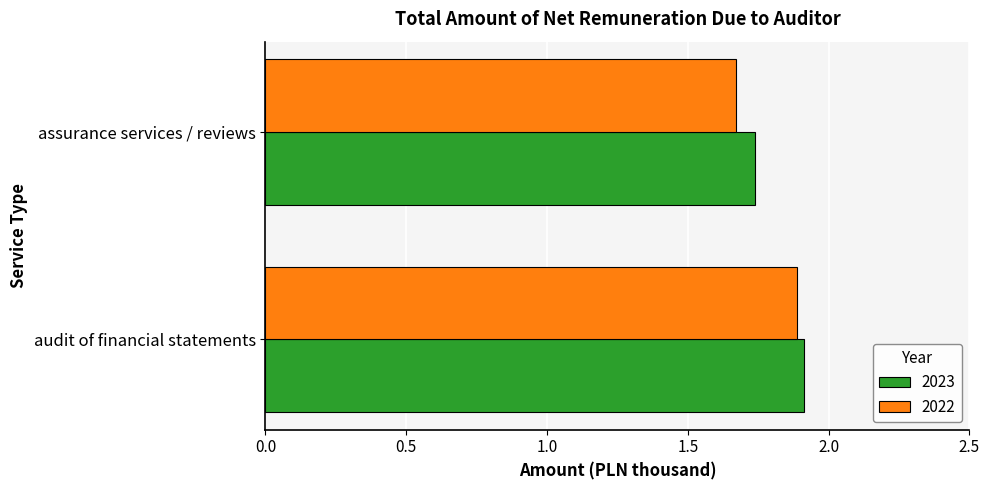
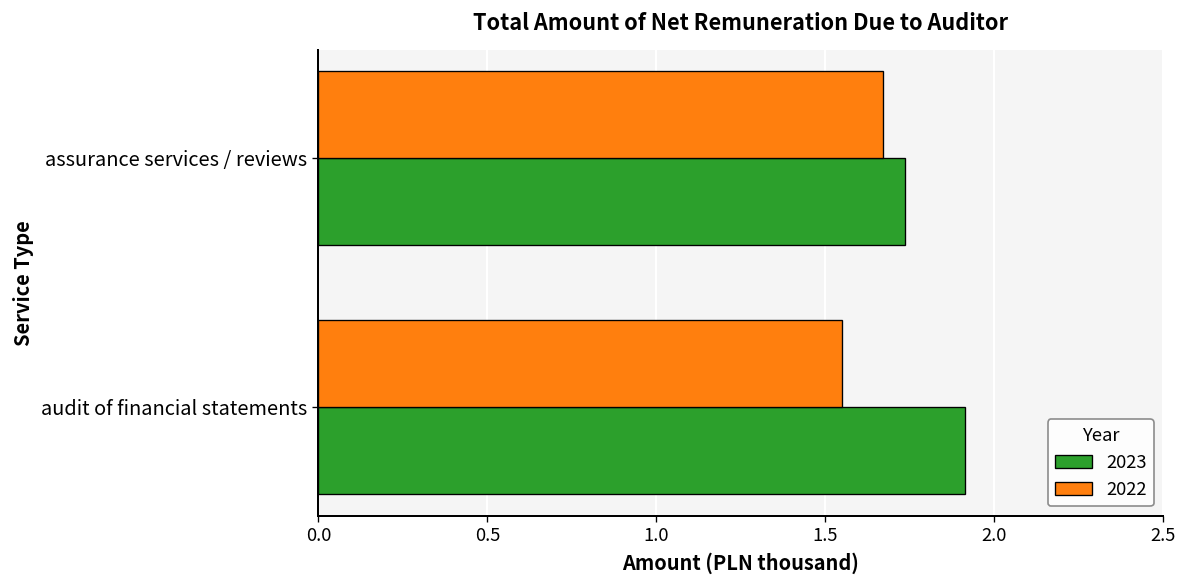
2022, audit of financial statements: 1.89 -> 1.55
